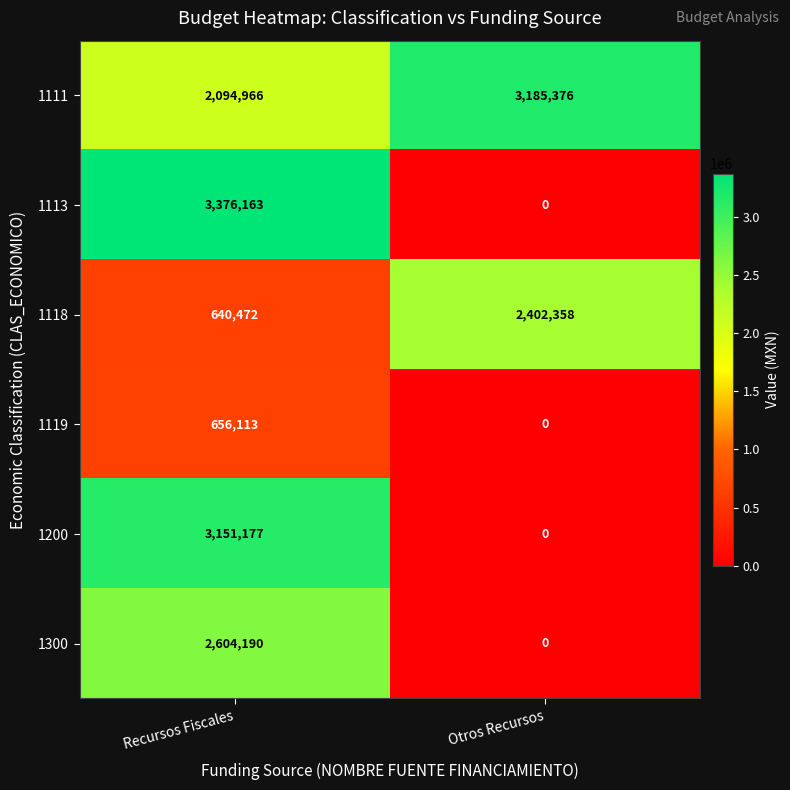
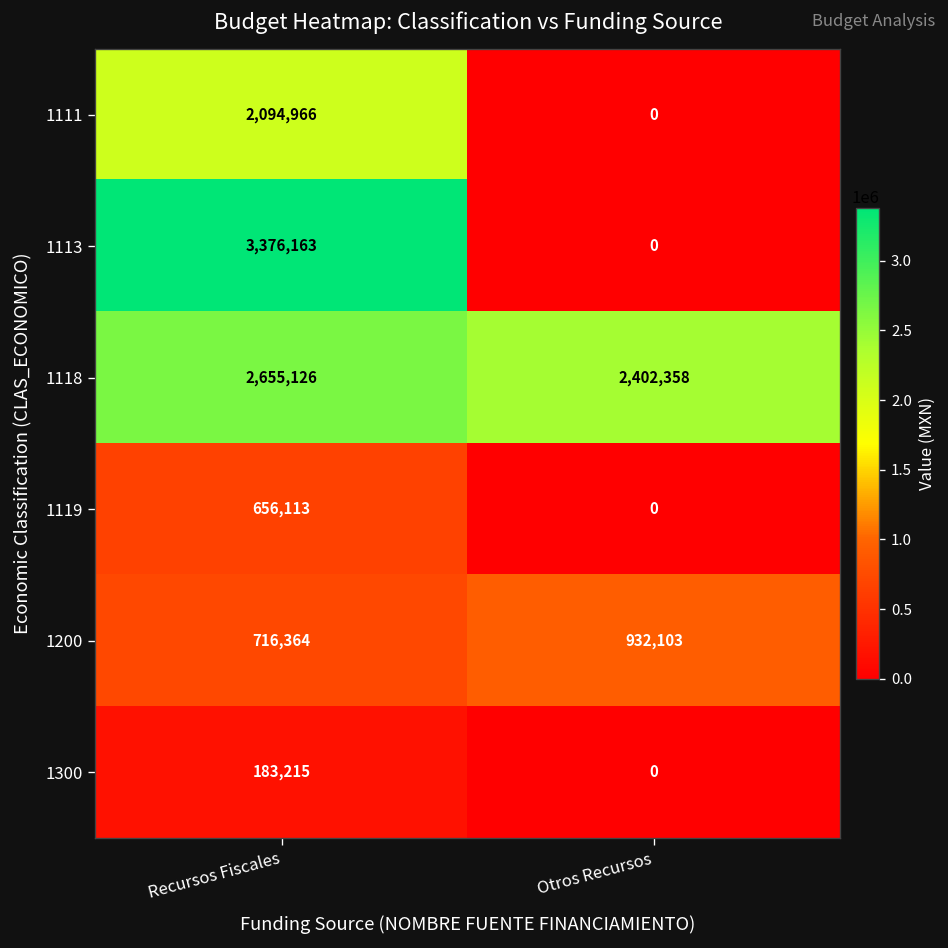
1111, Otros Recursos: 3,185,376 -> 0
1118, Recursos Fiscales: 640,472 -> 2,655,126
1200, Recursos Fiscales: 3,151,177 -> 716,364
1200, Otros Recursos: 0 -> 932,103
1300, Recursos Fiscales: 2,604,190 -> 183,215
